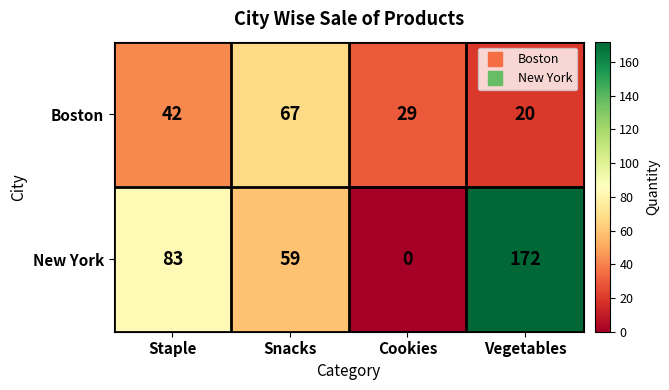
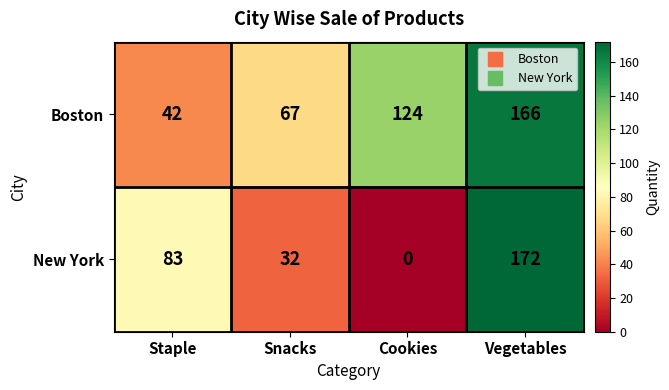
Boston, Cookies: 29 -> 124
Boston, Vegetables: 20 -> 166
New York, Snacks: 59 -> 32
